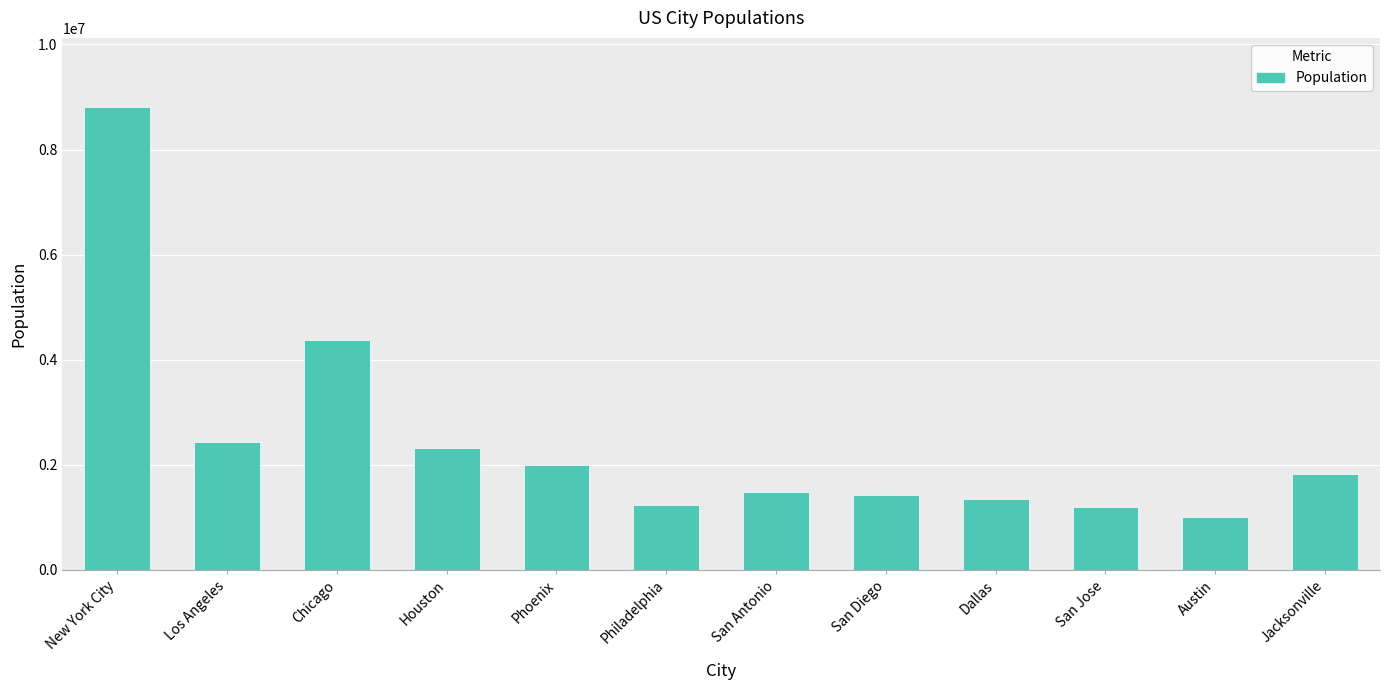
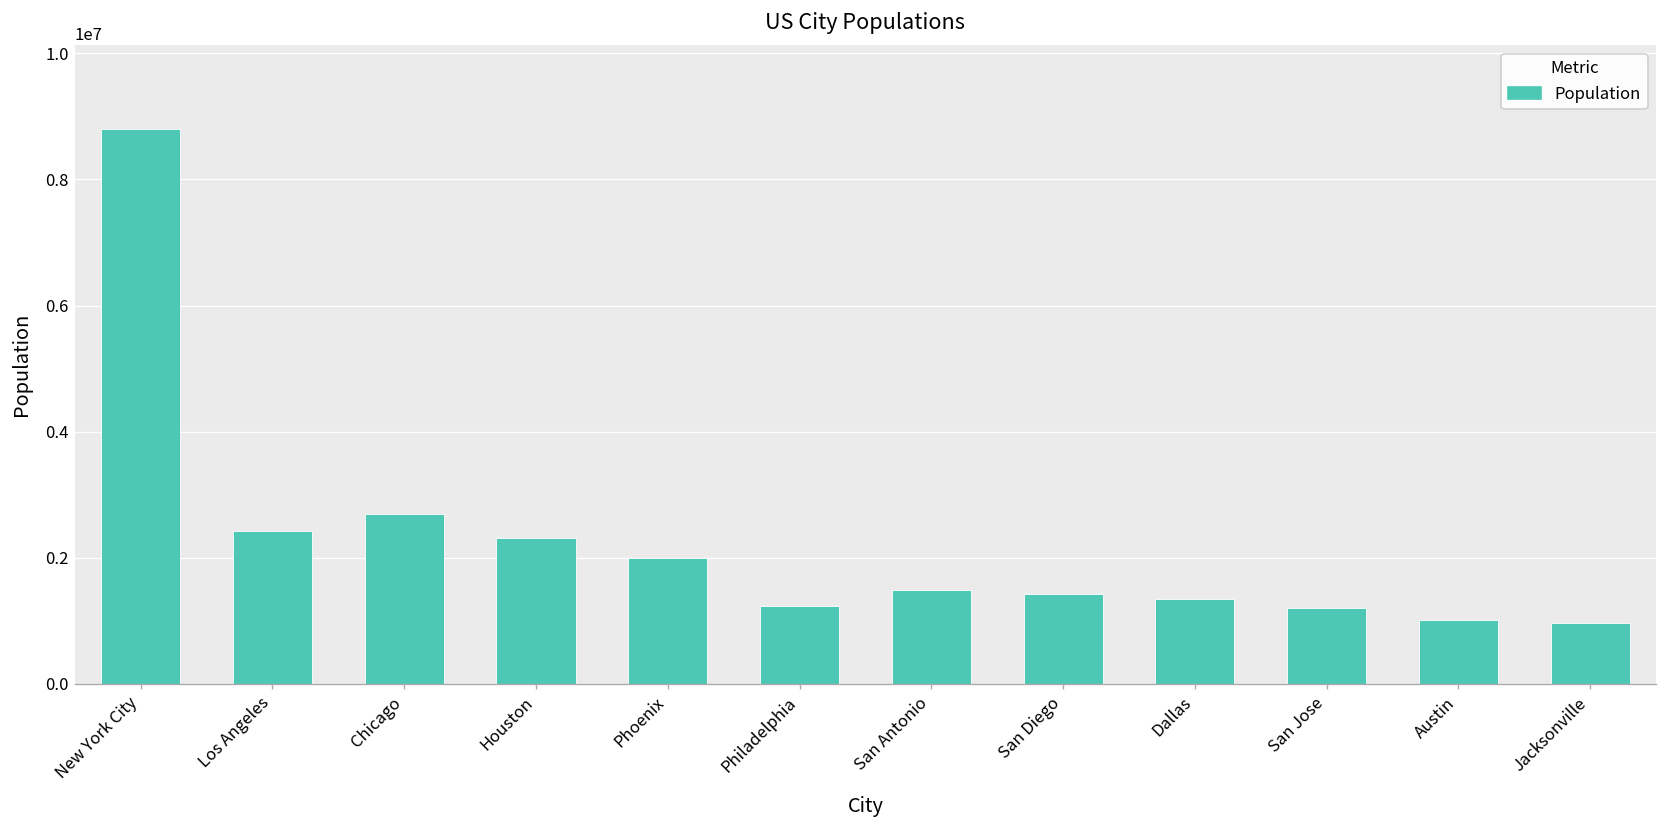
Chicago: 4400000 -> 2700000
Jacksonville: 1800000 -> 1000000
